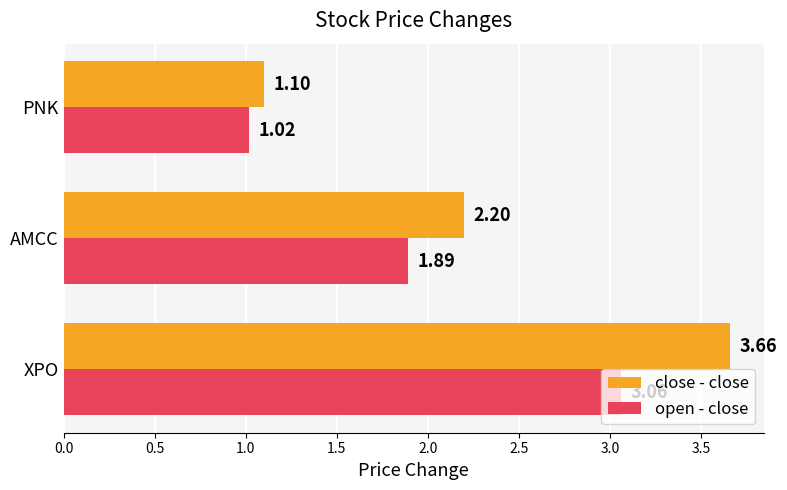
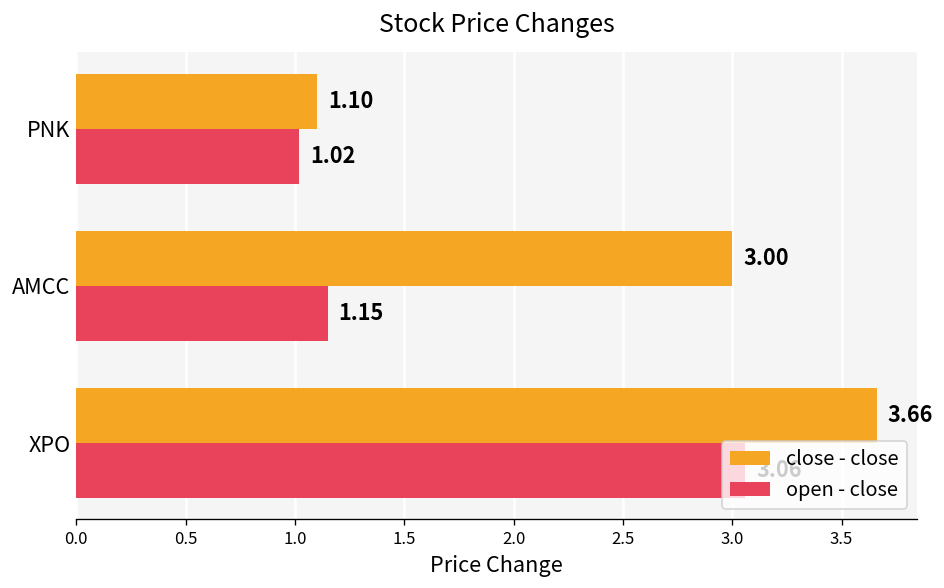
close - close, AMCC: 2.20 -> 3.00
open - close, AMCC: 1.89 -> 1.15
